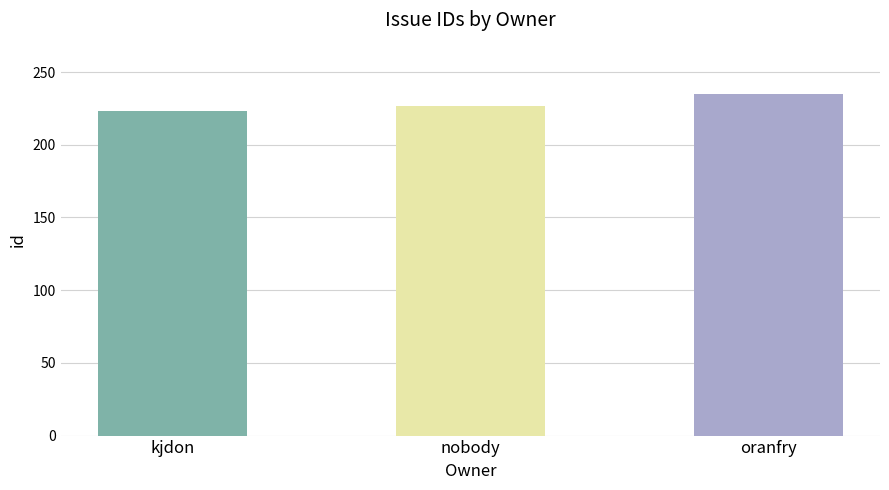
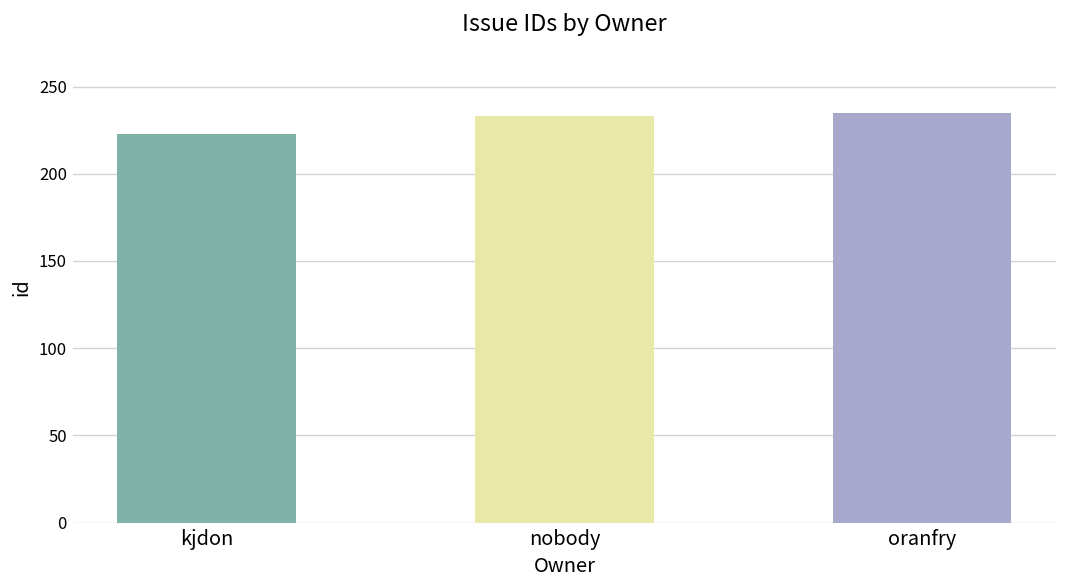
nobody: 227 -> 233
